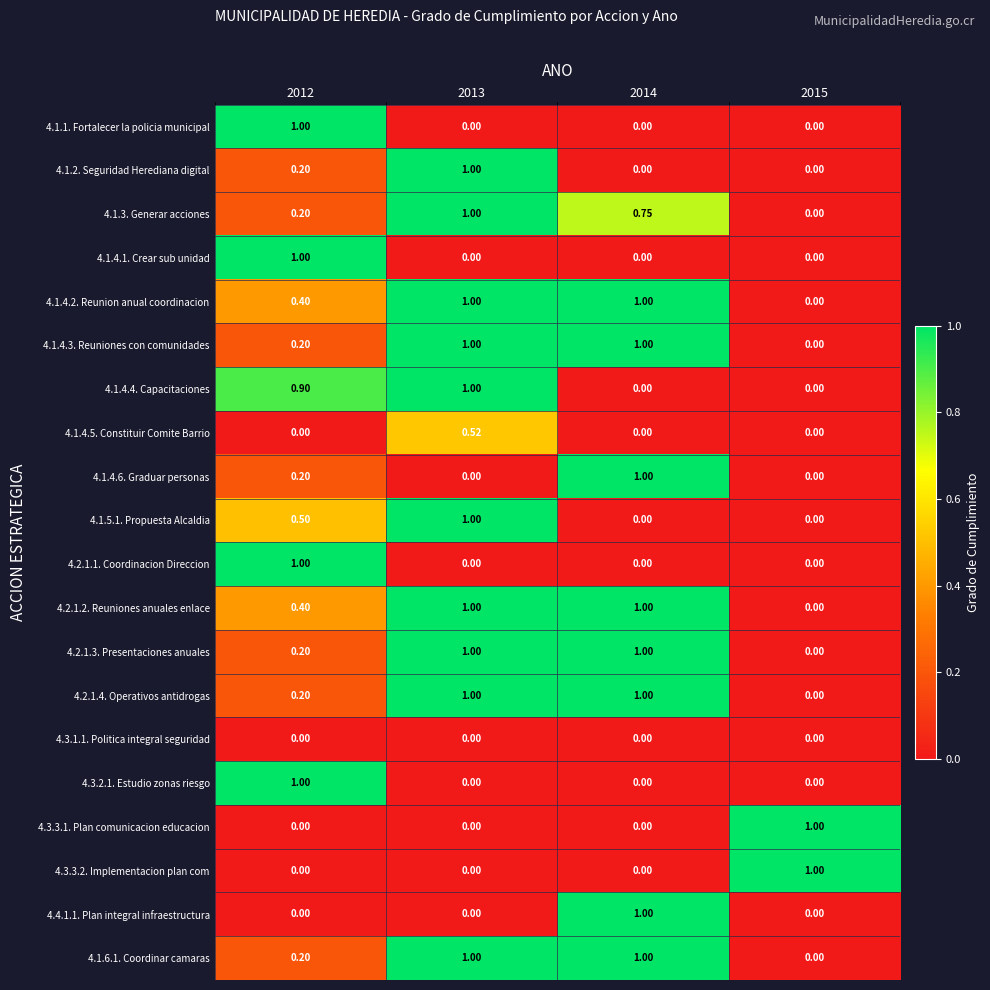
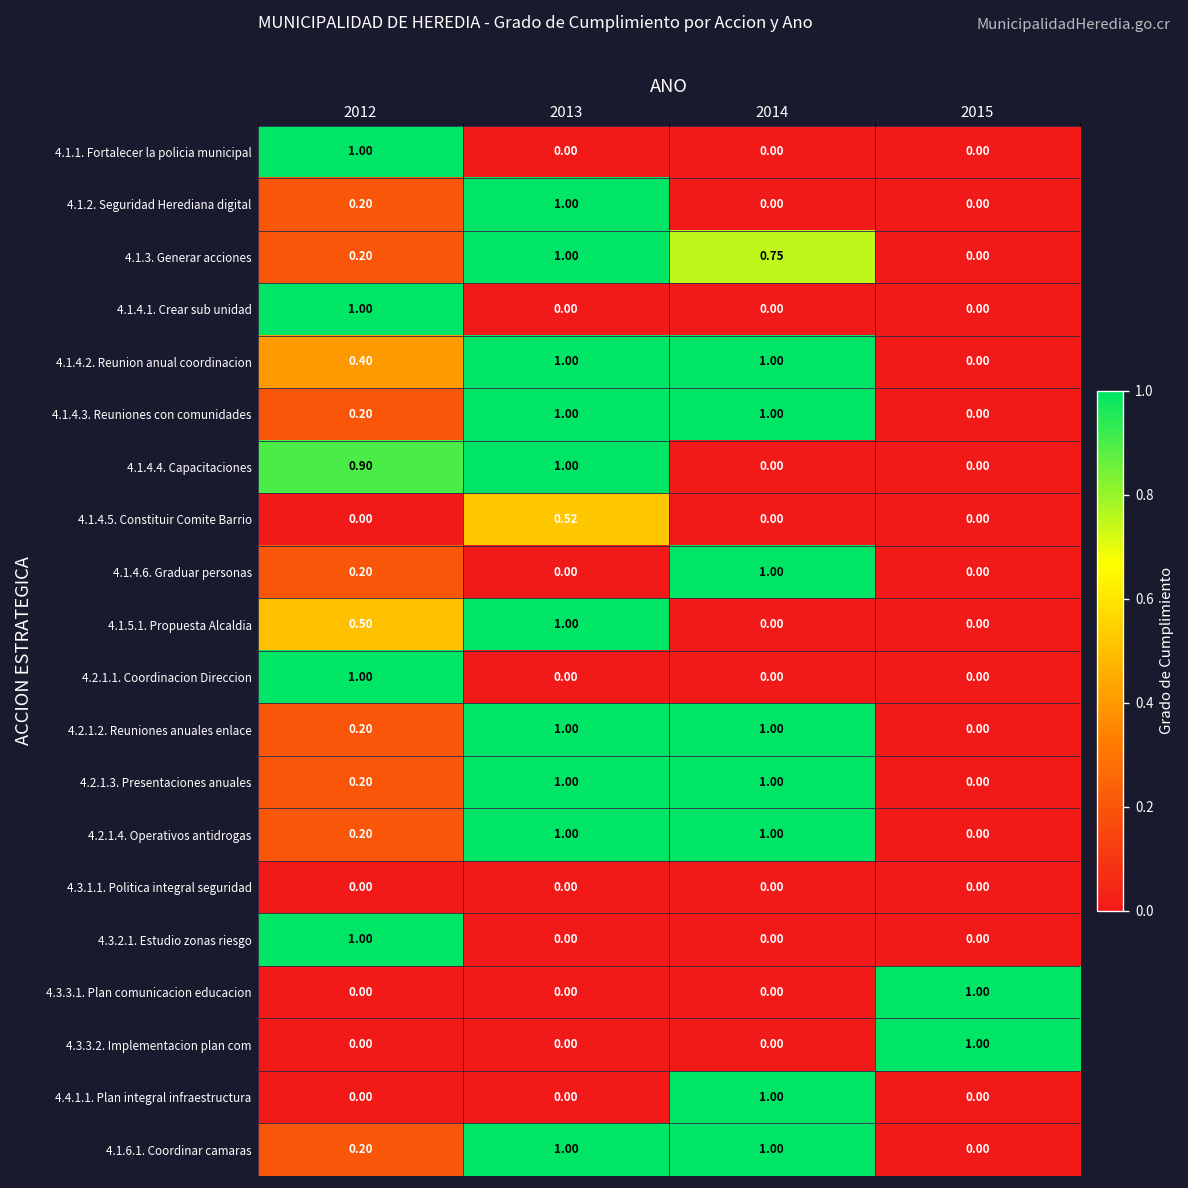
4.2.1.2. Reuniones anuales enlace, 2012: 0.40 -> 0.20
